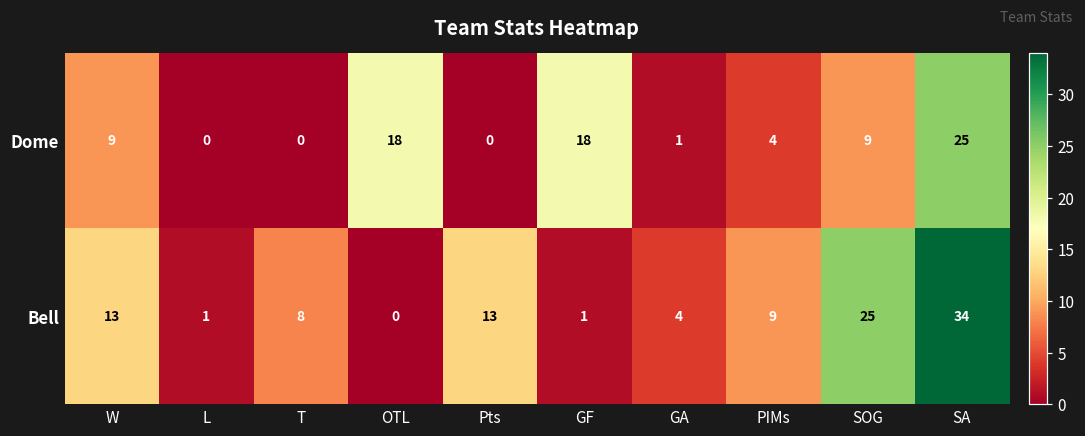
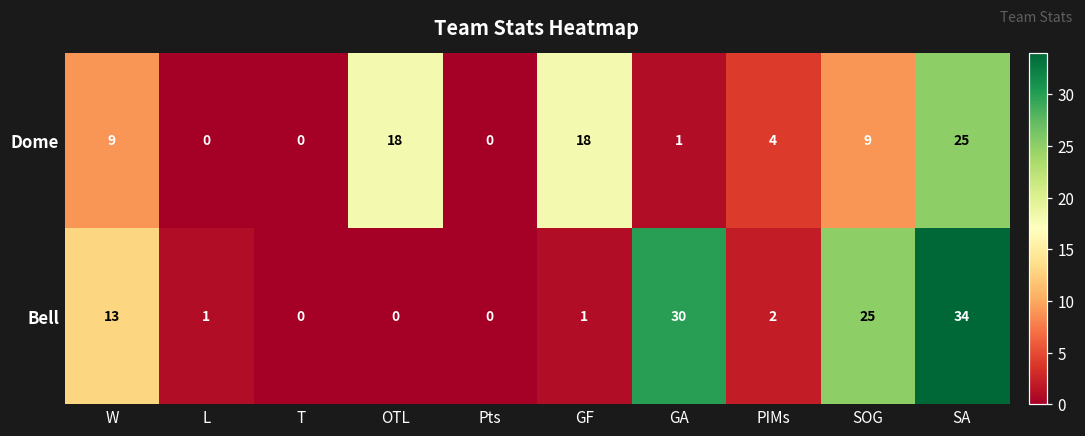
Bell, T: 8 -> 0
Bell, Pts: 13 -> 0
Bell, GA: 4 -> 30
Bell, PIMs: 9 -> 2
